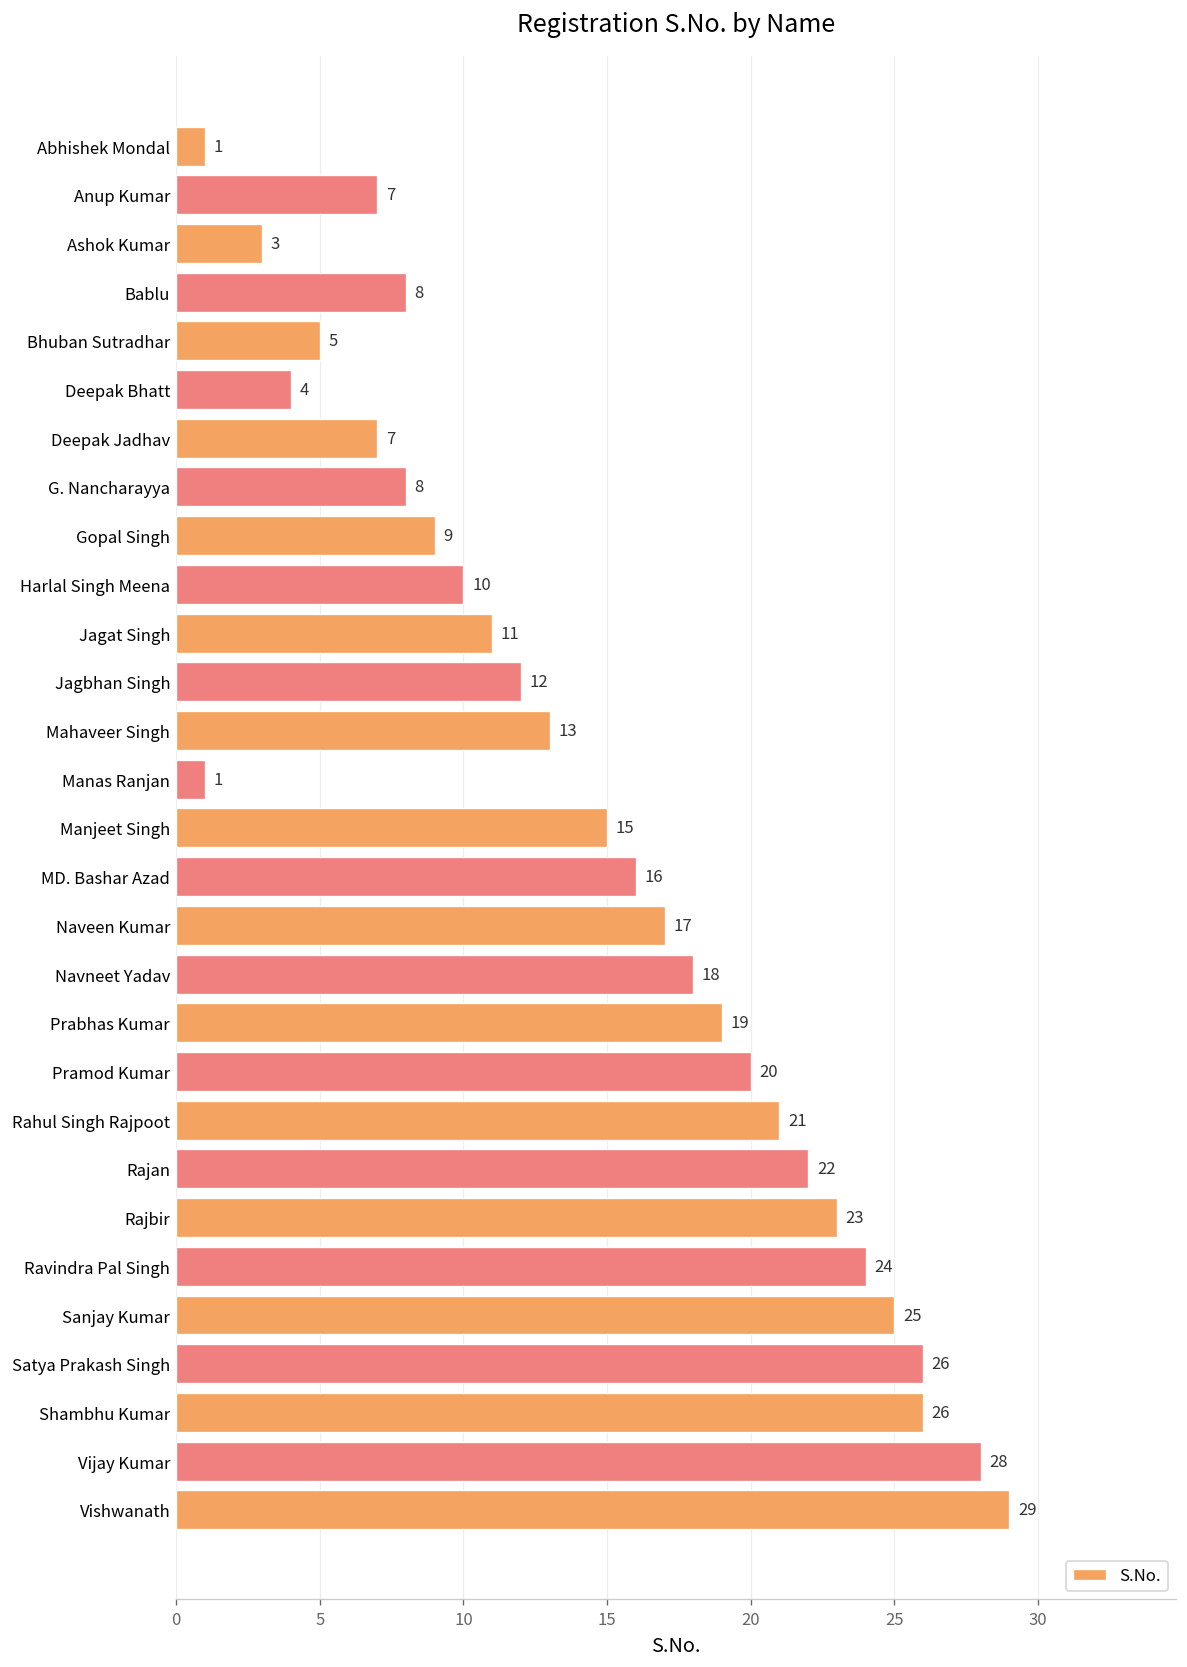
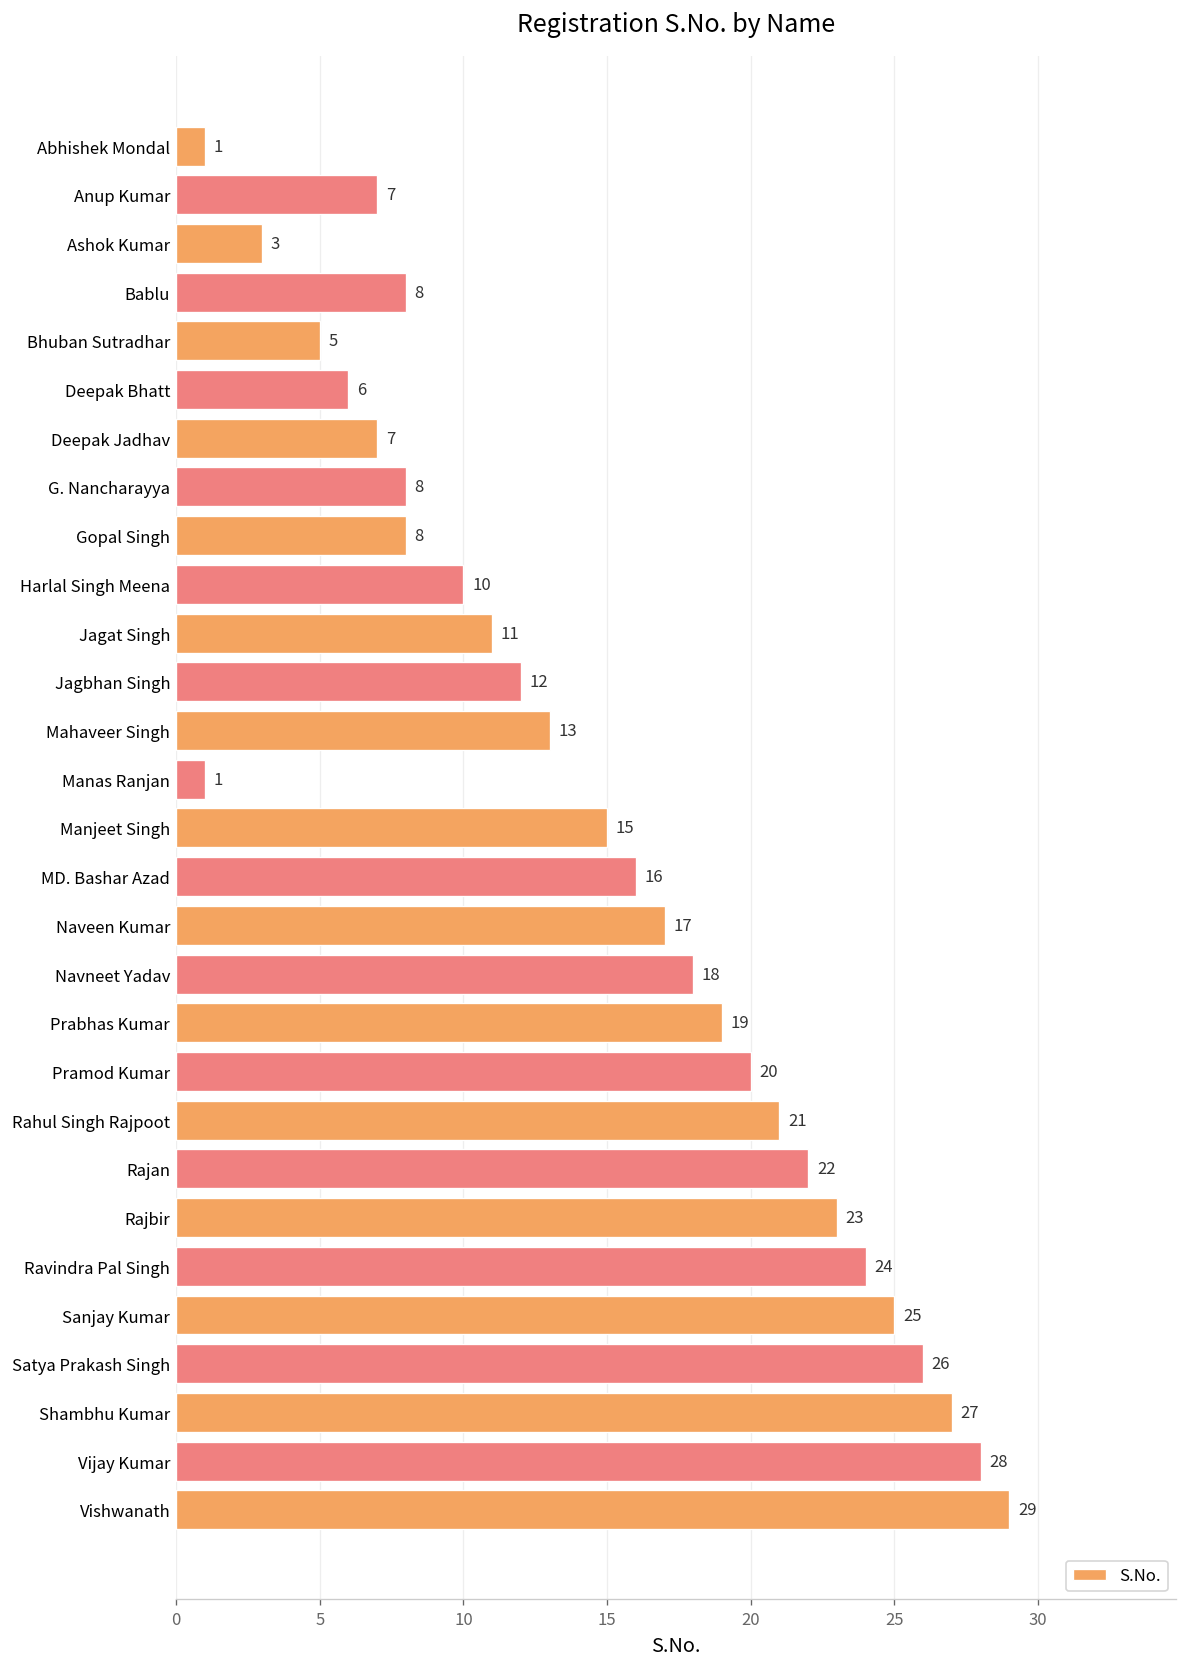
Deepak Bhatt: 4 -> 6
Gopal Singh: 9 -> 8
Shambhu Kumar: 26 -> 27
